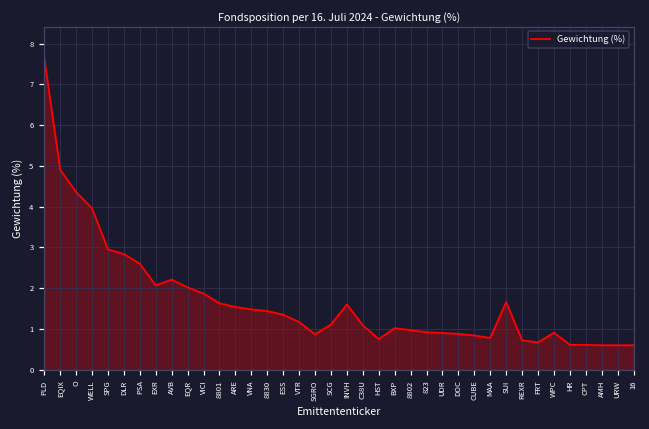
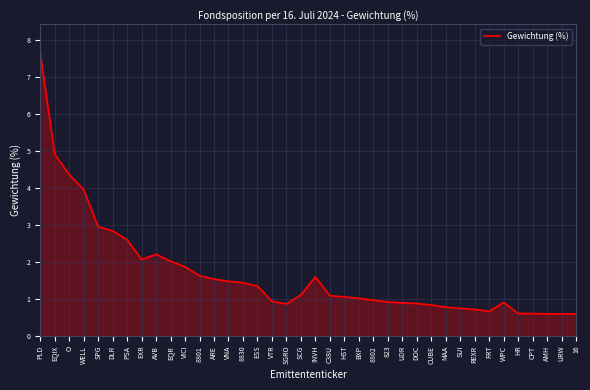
VTR: 1.2 -> 0.9
HST: 0.8 -> 1.1
SUI: 1.7 -> 0.8
